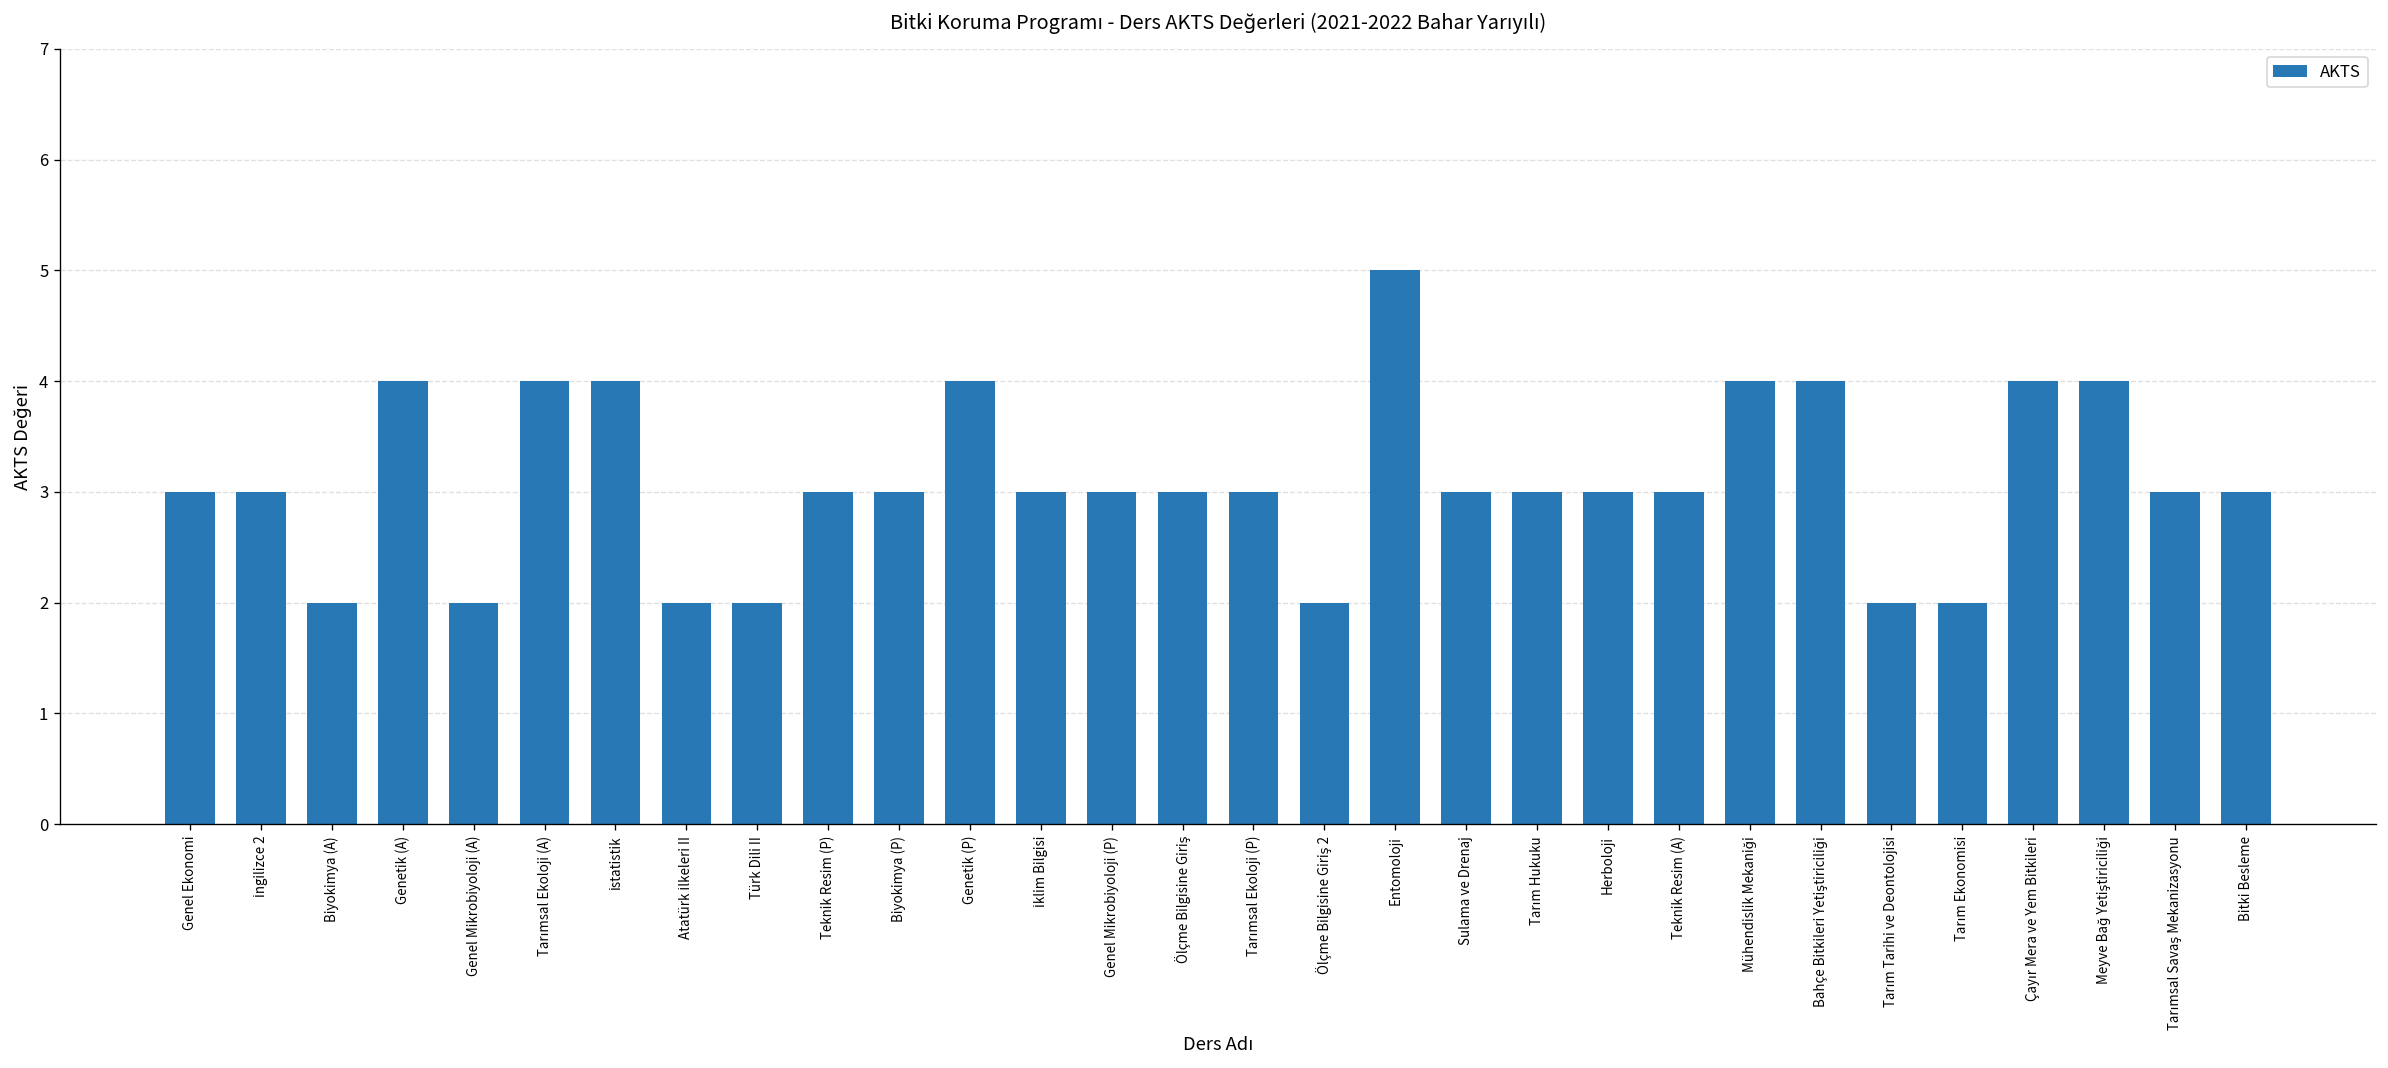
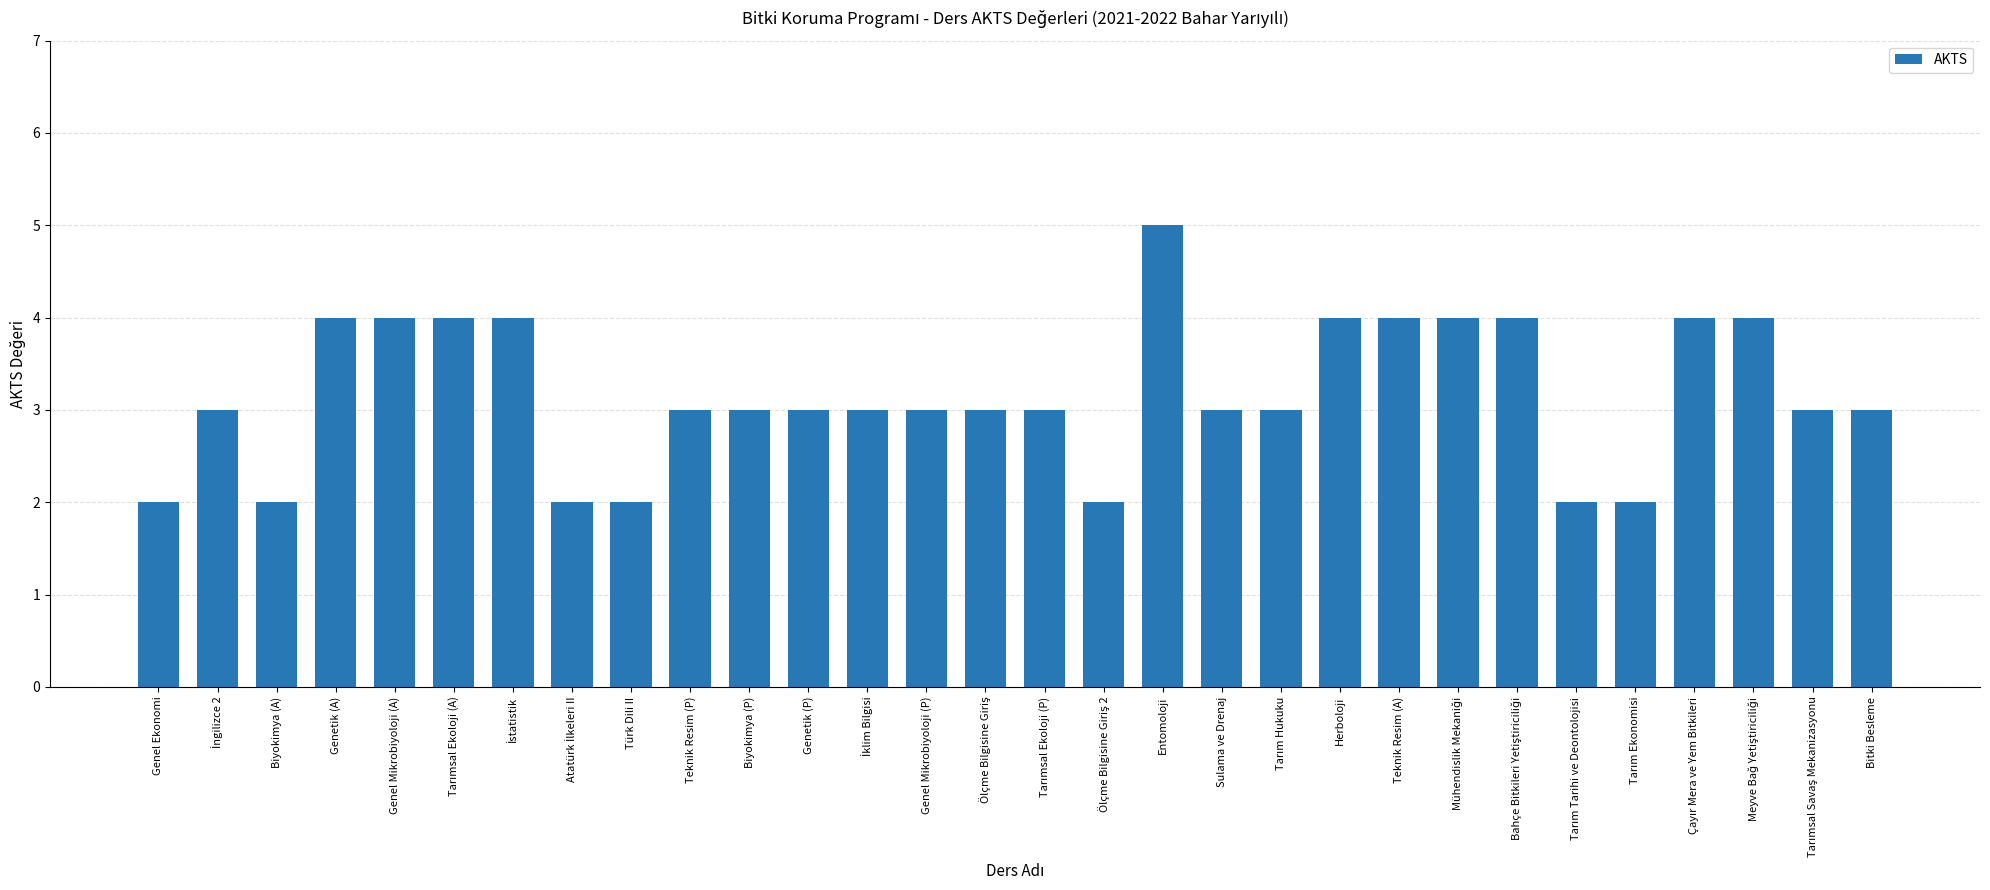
Genel Ekonomi: 3 -> 2
Genel Mikrobiyoloji (A): 2 -> 4
Genetik (P): 4 -> 3
Herboloji: 3 -> 4
Teknik Resim (A): 3 -> 4
